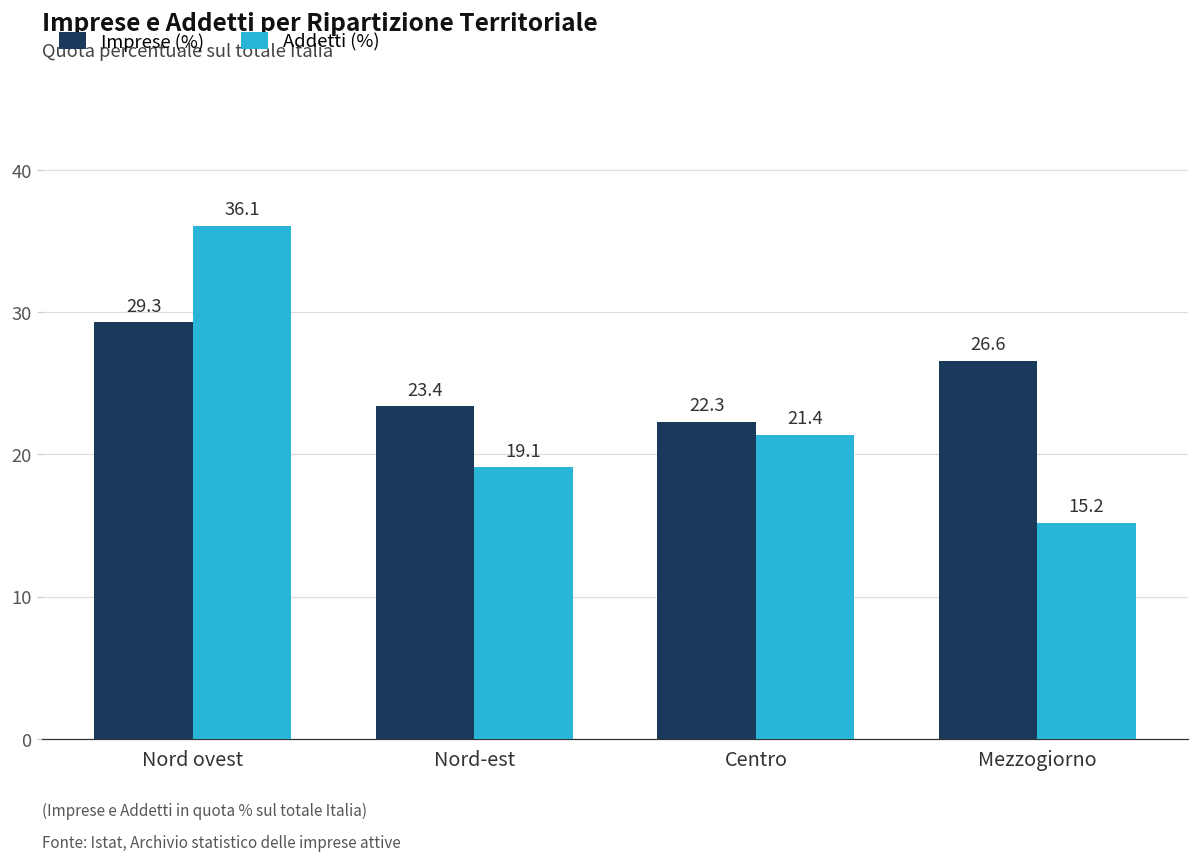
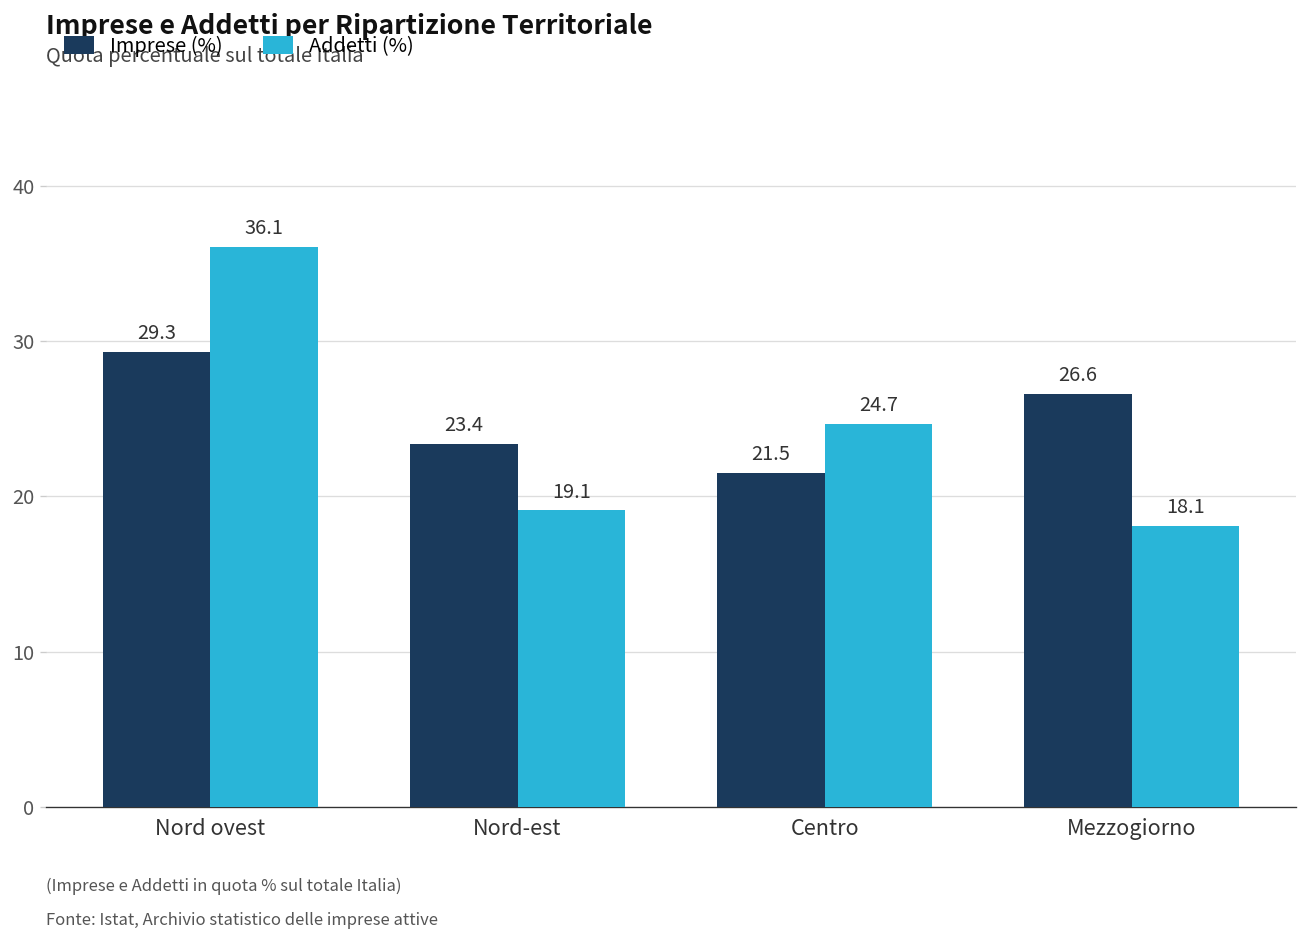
Imprese (%), Centro: 22.3 -> 21.5
Addetti (%), Centro: 21.4 -> 24.7
Addetti (%), Mezzogiorno: 15.2 -> 18.1
